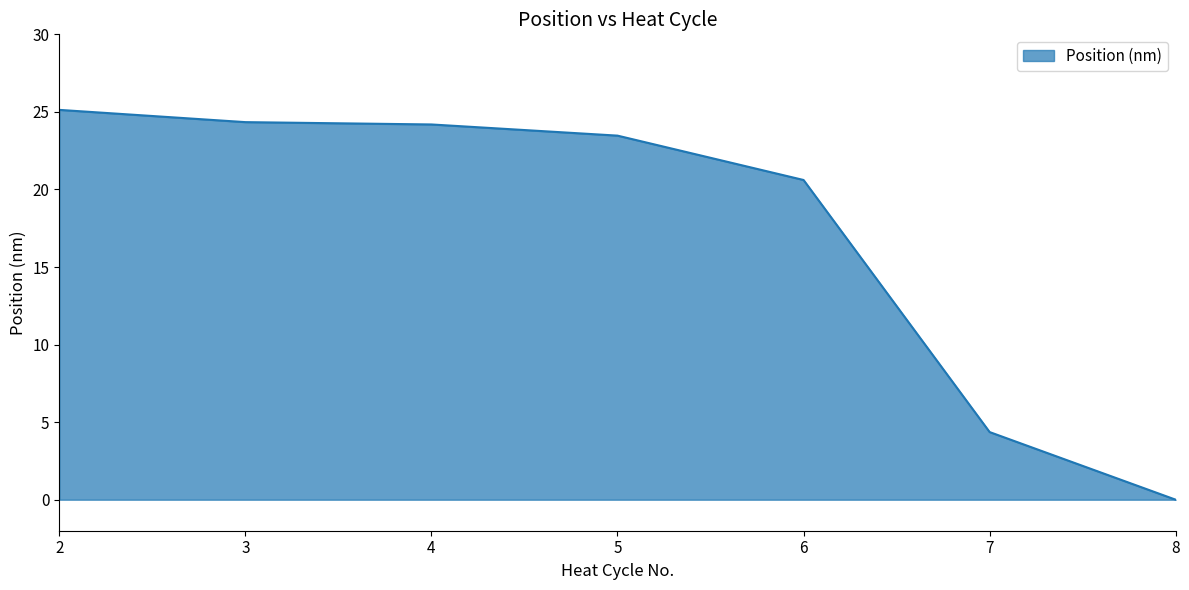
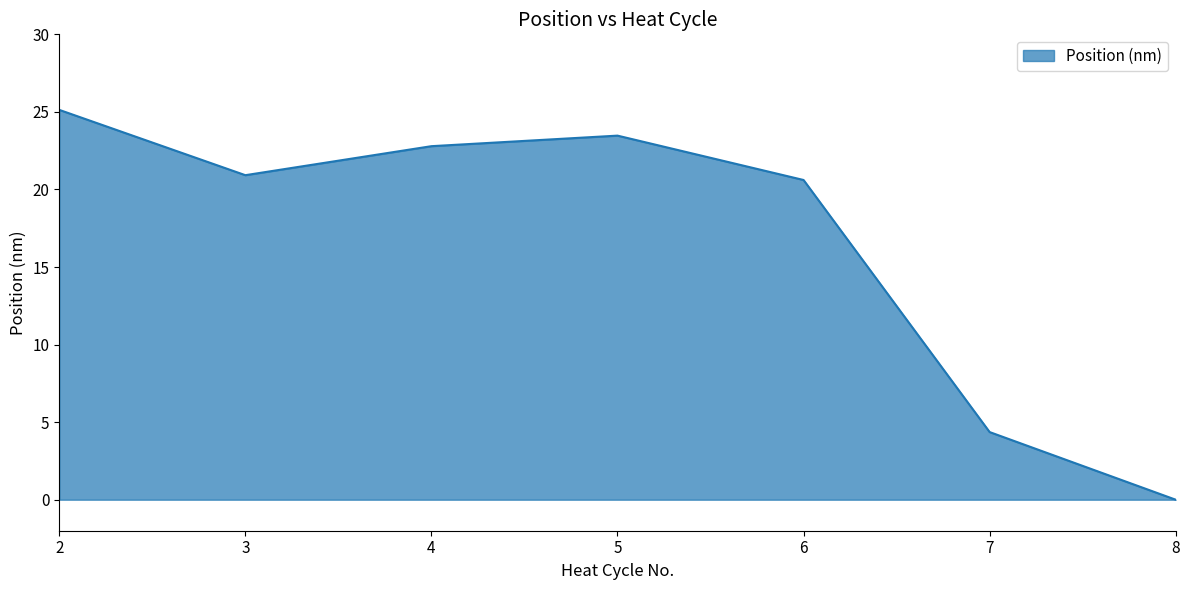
3: 24.3 -> 20.9
4: 24.2 -> 22.8
